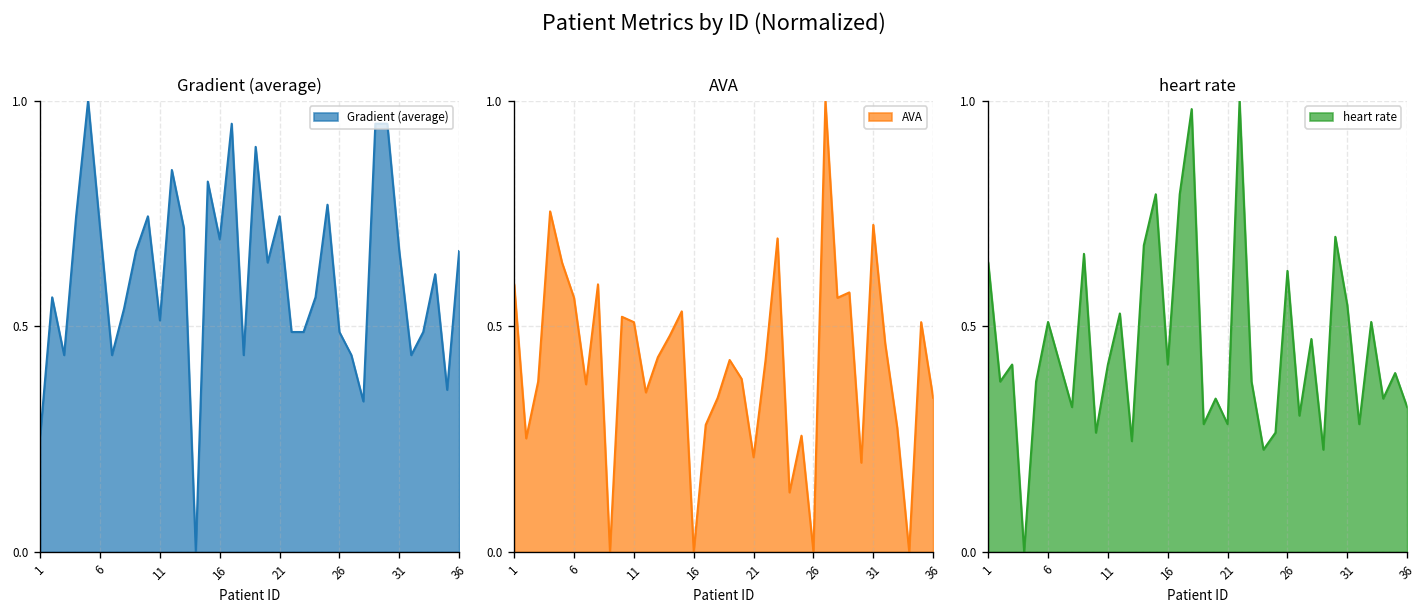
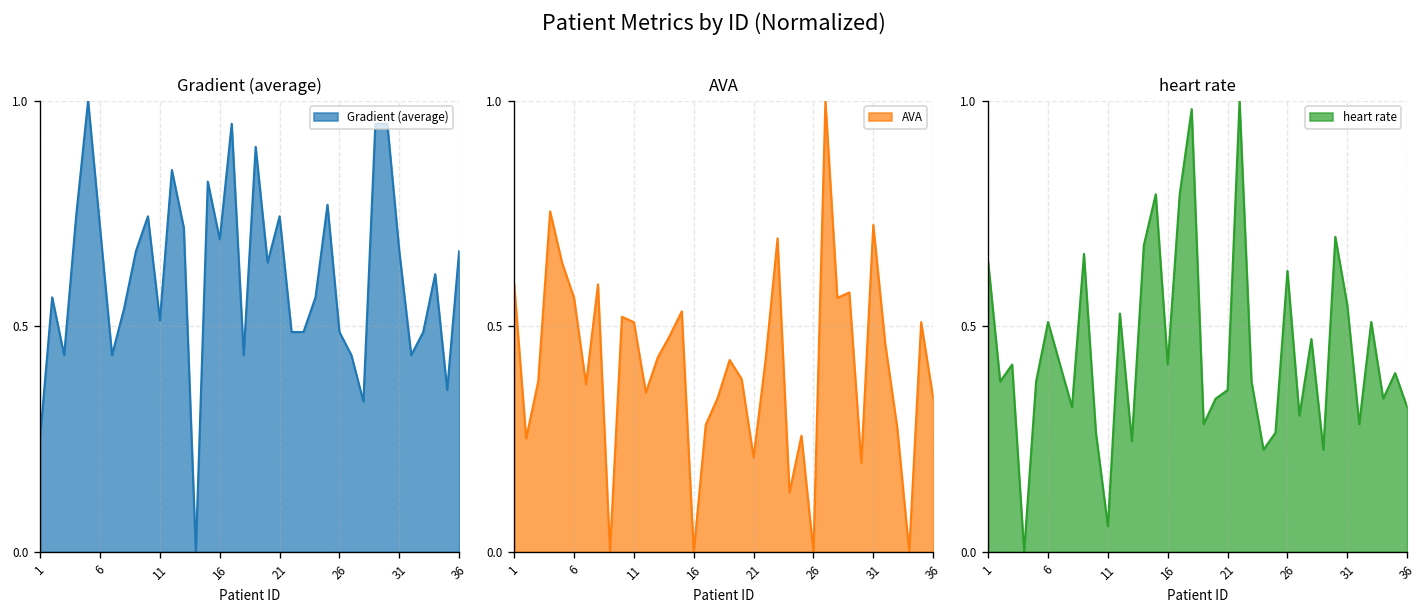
heart rate, 11: 0.42 -> 0.06
heart rate, 21: 0.28 -> 0.36
